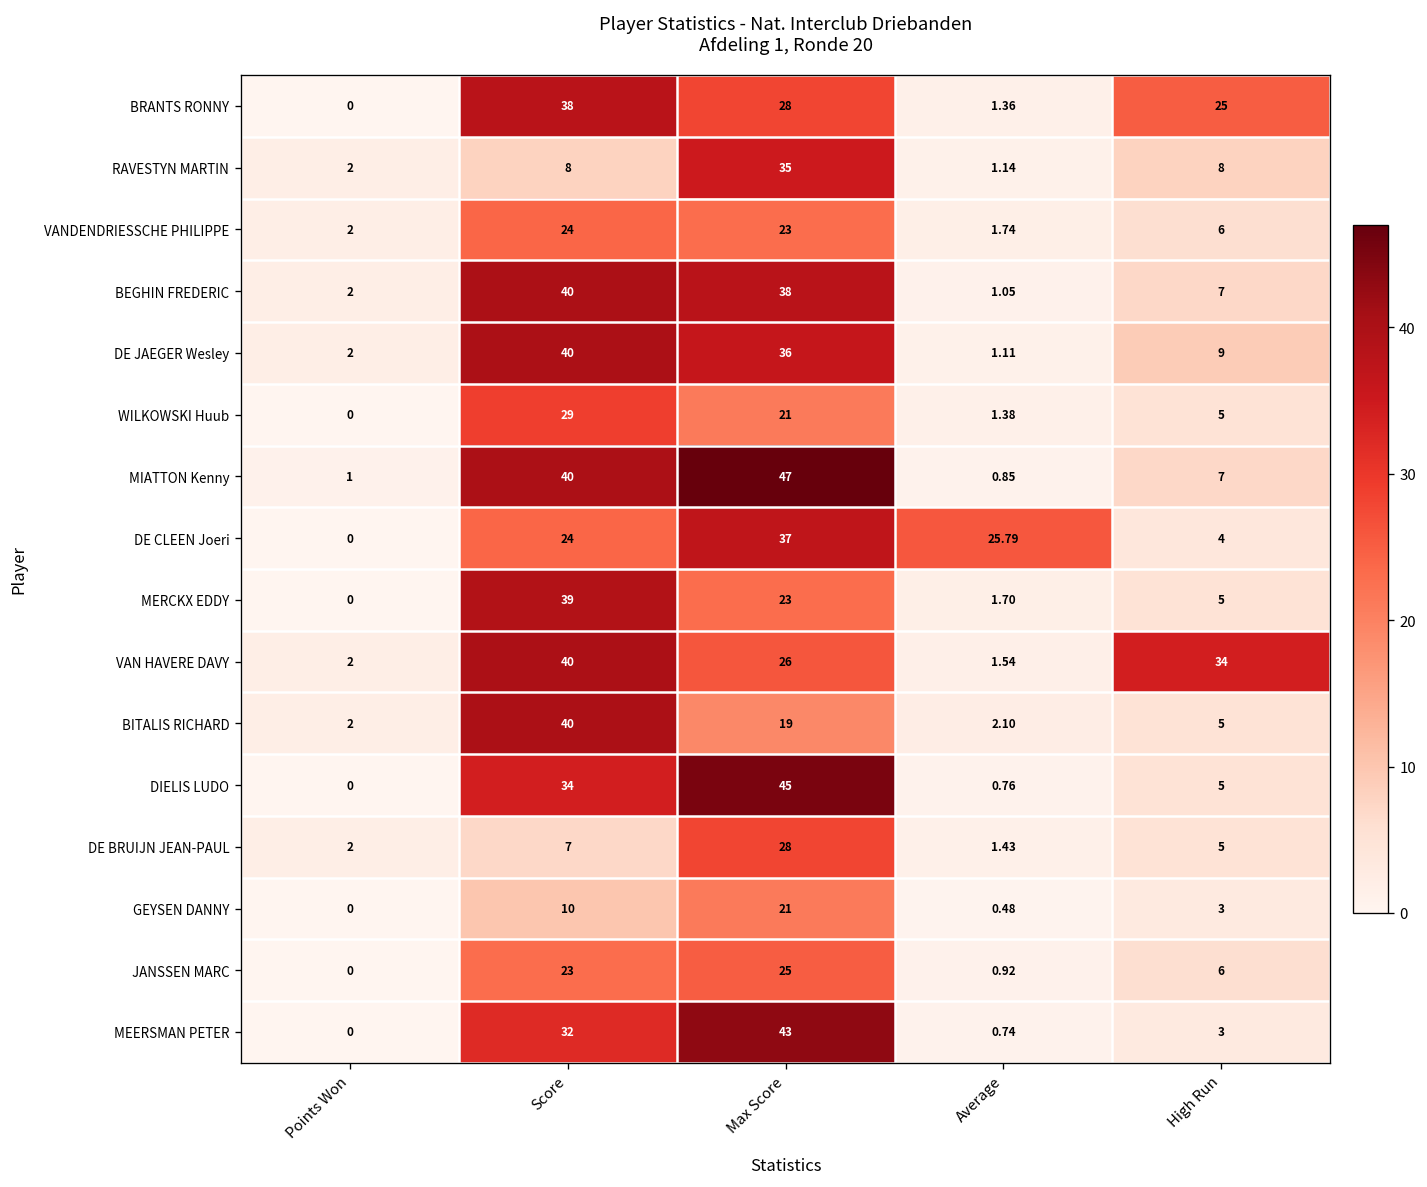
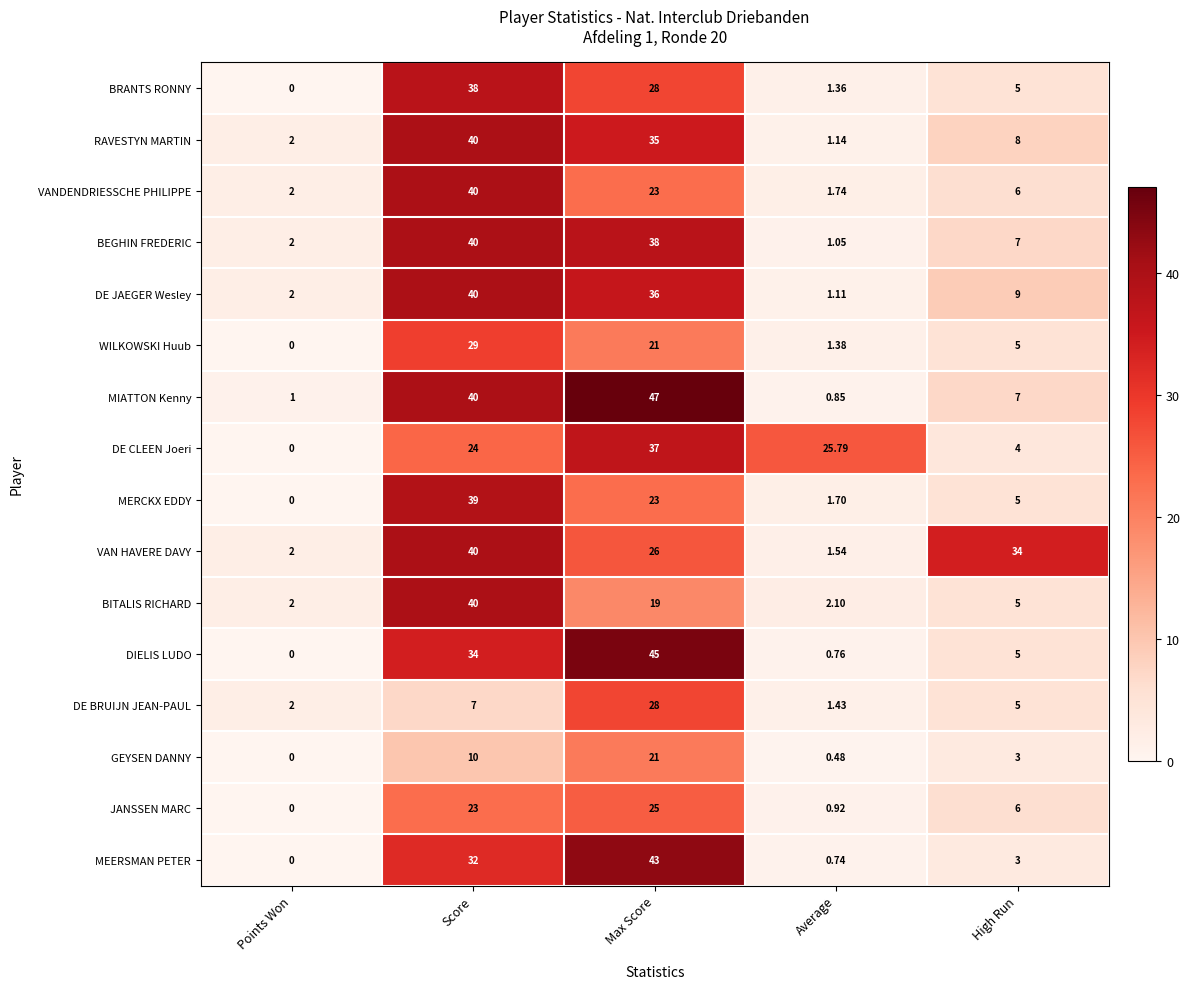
BRANTS RONNY, High Run: 25 -> 5
RAVESTYN MARTIN, Score: 8 -> 40
VANDENDRIESSCHE PHILIPPE, Score: 24 -> 40
